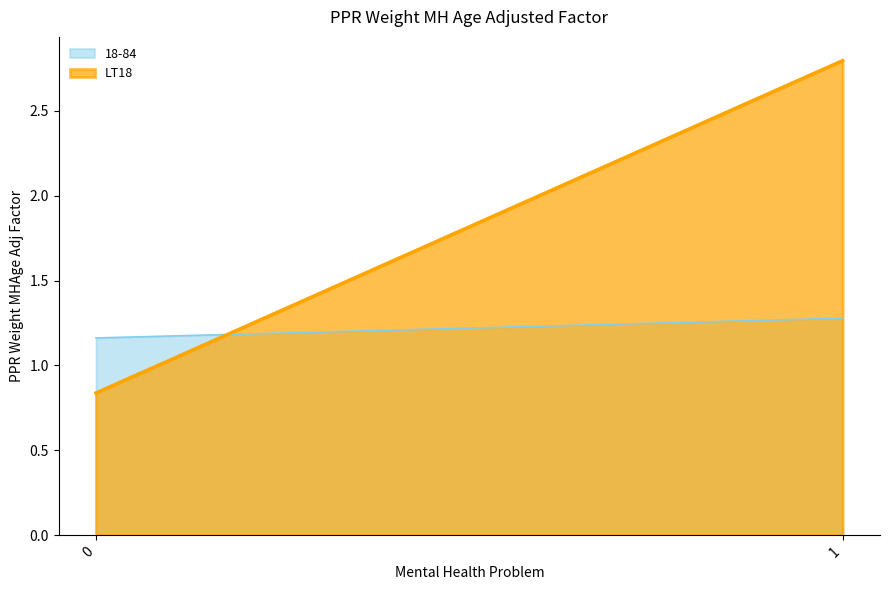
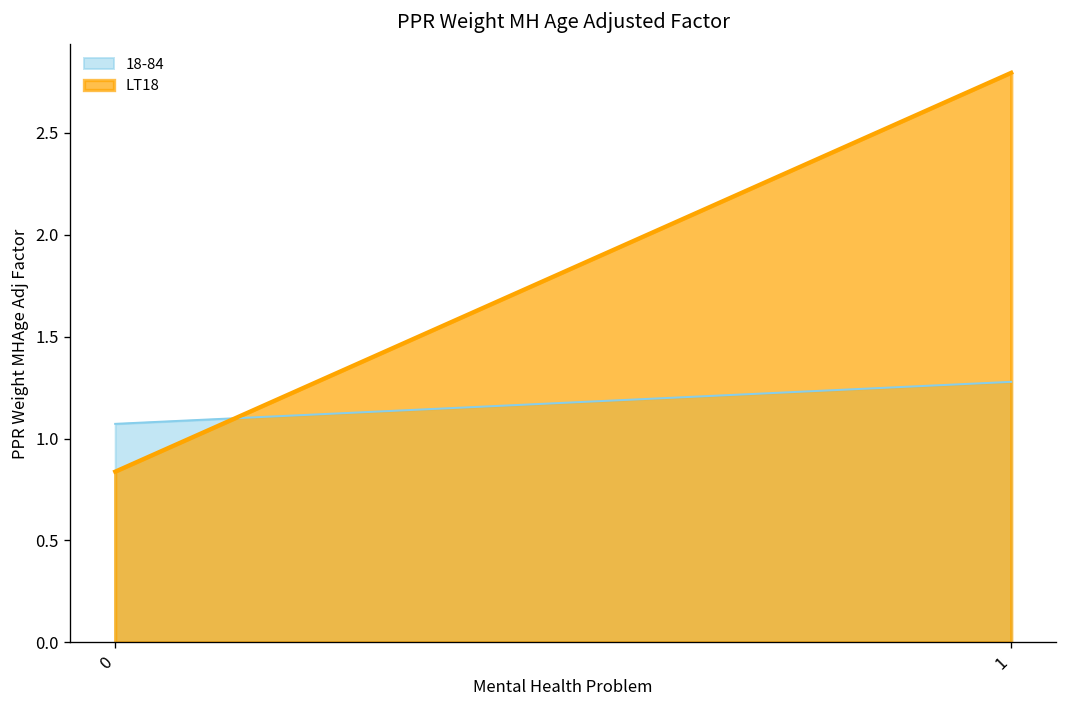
18-84, 0: 1.16 -> 1.07
